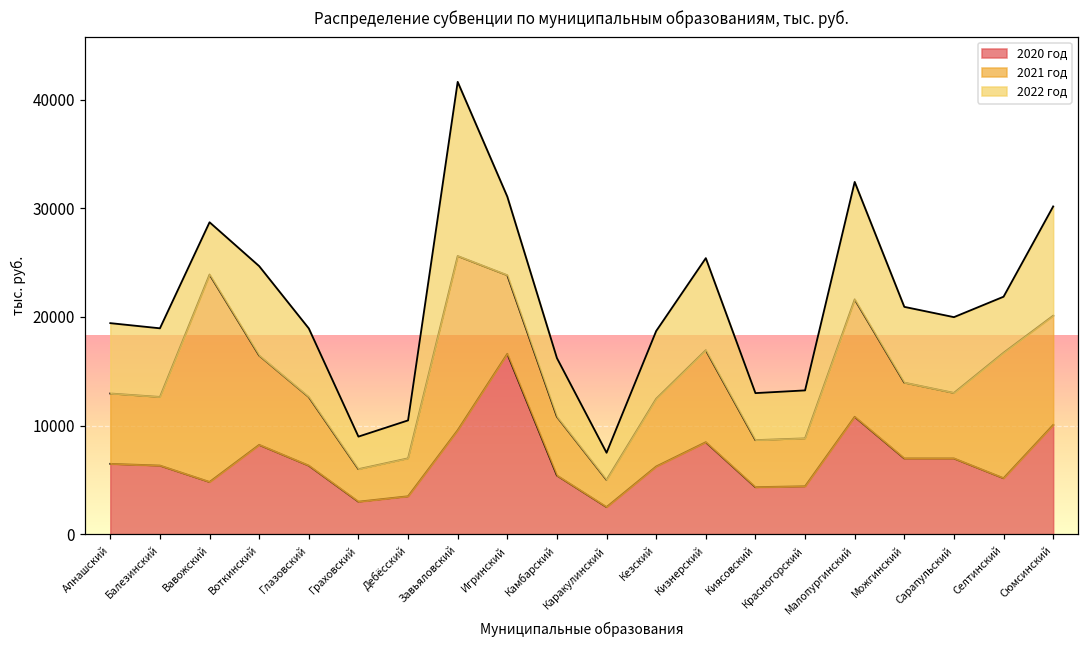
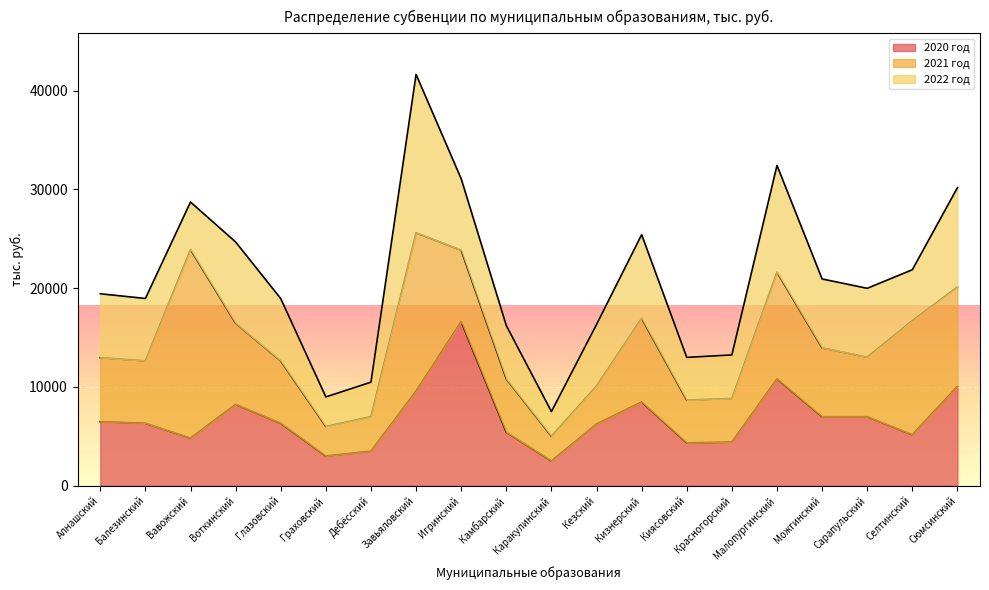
2021 год, Кезский: 6000 -> 4000
